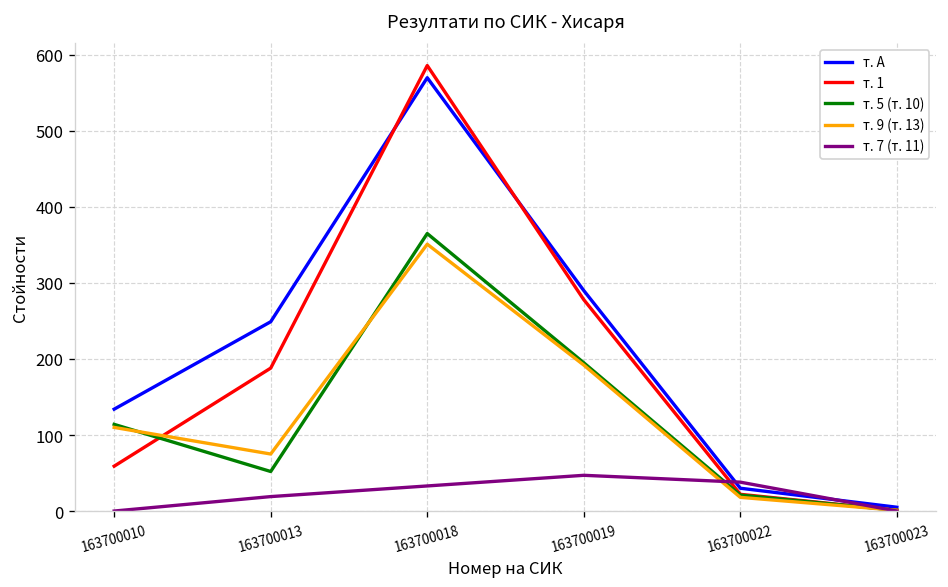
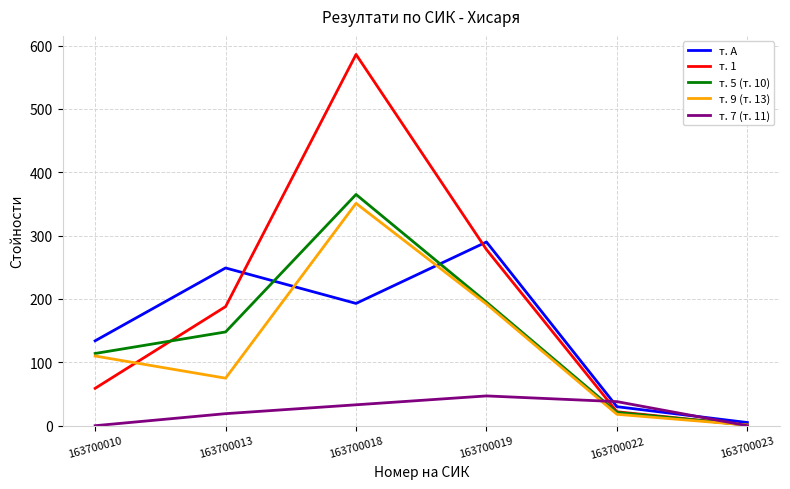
т. 5 (т. 10), 163700013: 50 -> 150
т. А, 163700018: 570 -> 190
